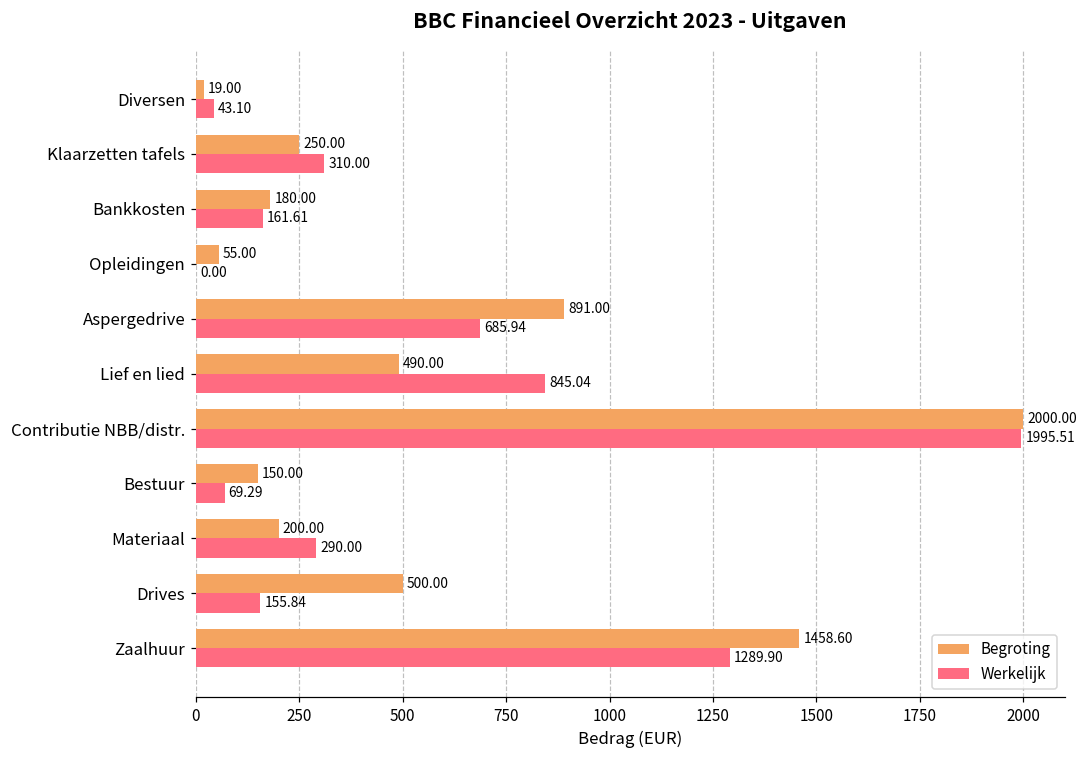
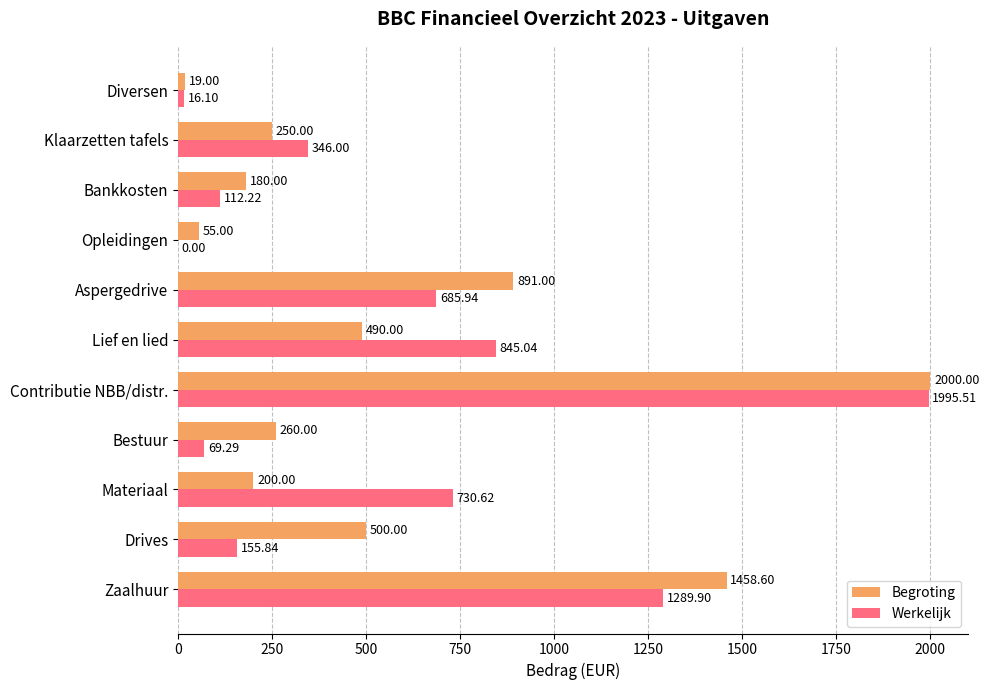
Werkelijk, Diversen: 43.10 -> 16.10
Werkelijk, Klaarzetten tafels: 310.00 -> 346.00
Werkelijk, Bankkosten: 161.61 -> 112.22
Begroting, Bestuur: 150.00 -> 260.00
Werkelijk, Materiaal: 290.00 -> 730.62
